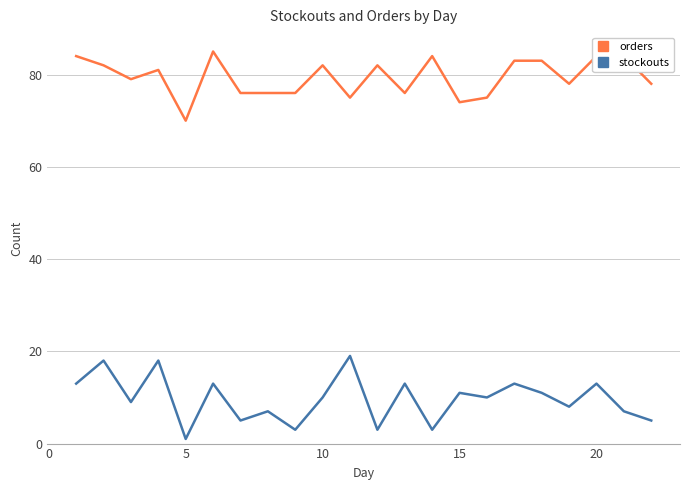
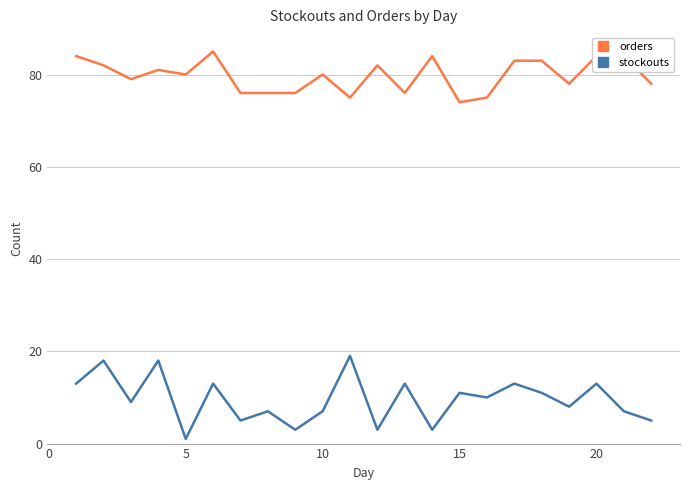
orders, 5: 70 -> 80
orders, 10: 82 -> 80
stockouts, 10: 10 -> 7
